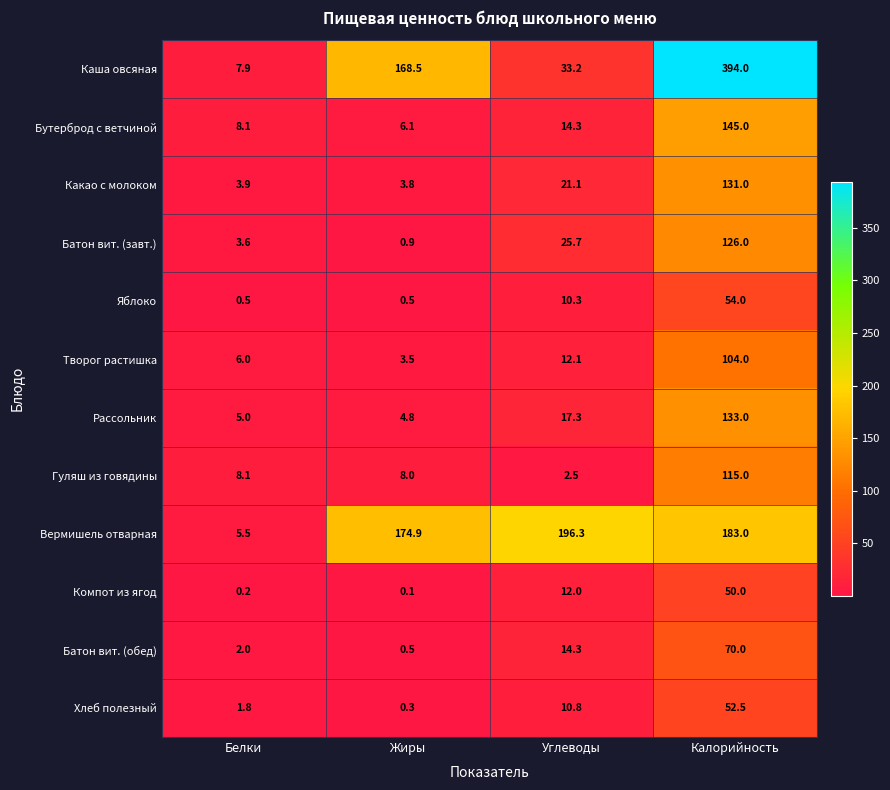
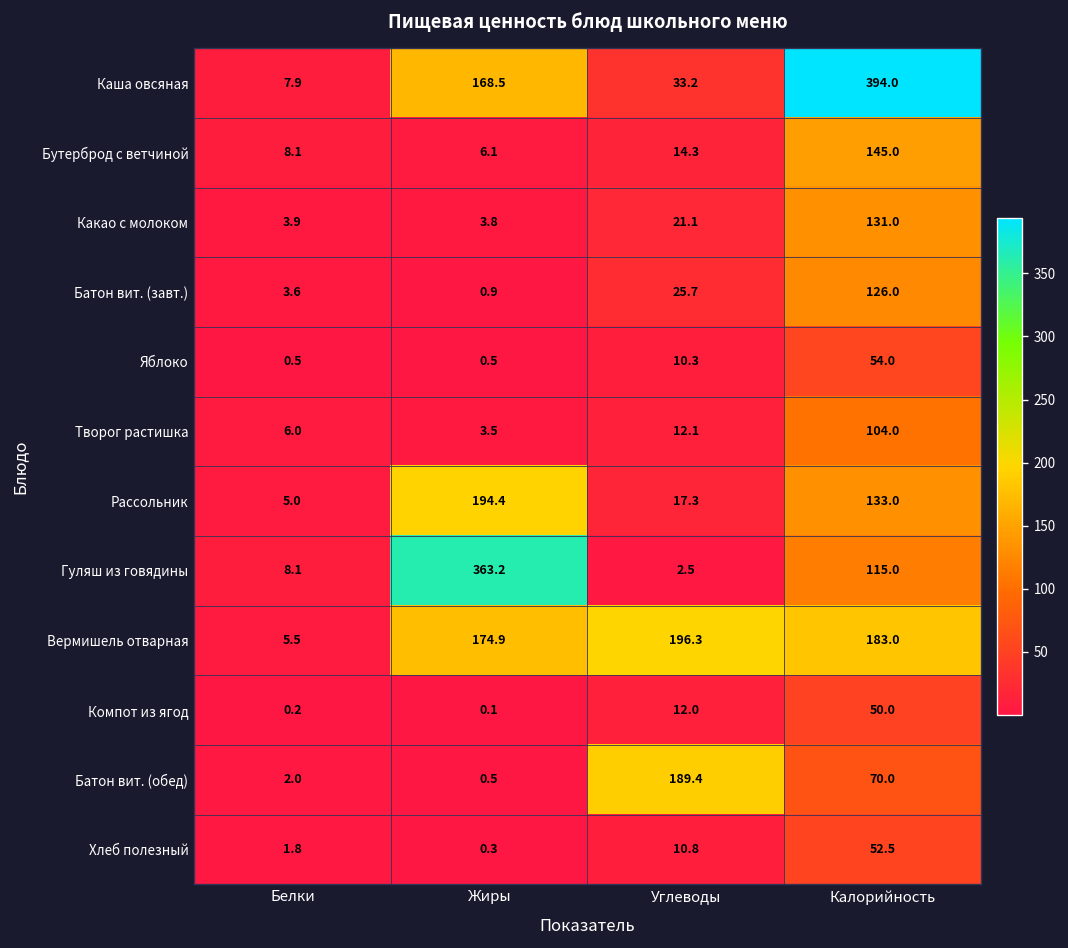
Рассольник, Жиры: 4.8 -> 194.4
Гуляш из говядины, Жиры: 8.0 -> 363.2
Батон вит. (обед), Углеводы: 14.3 -> 189.4
